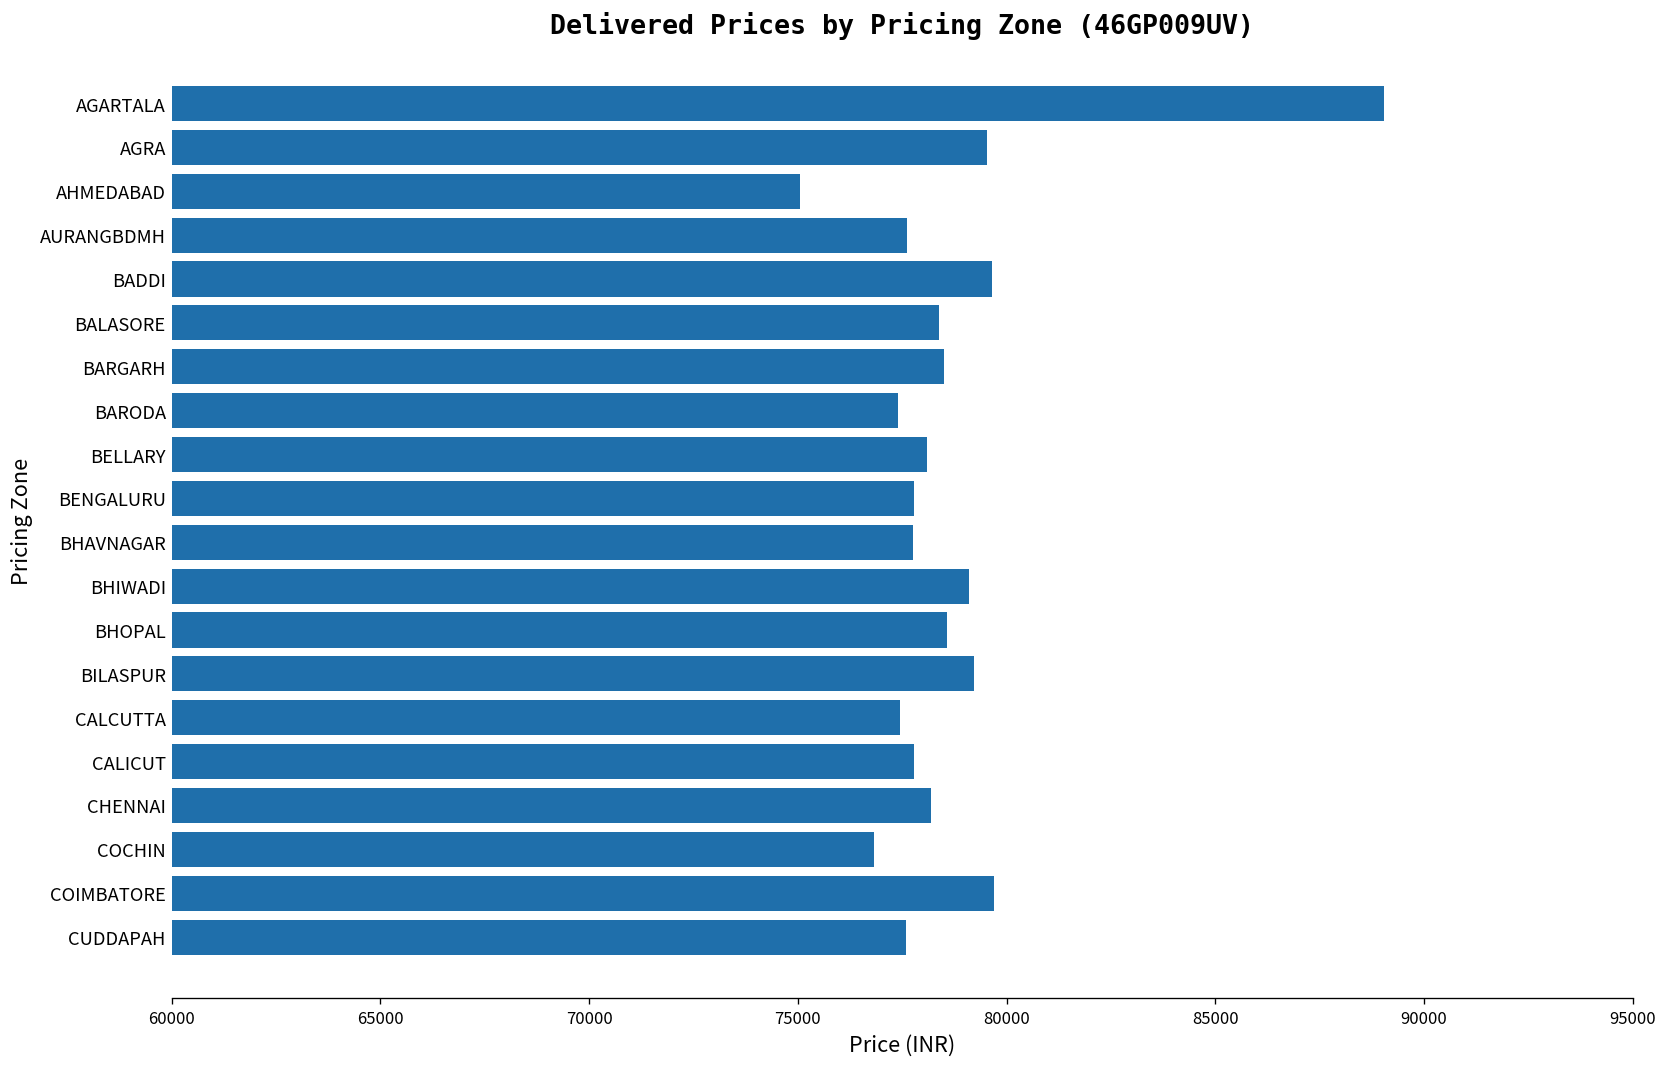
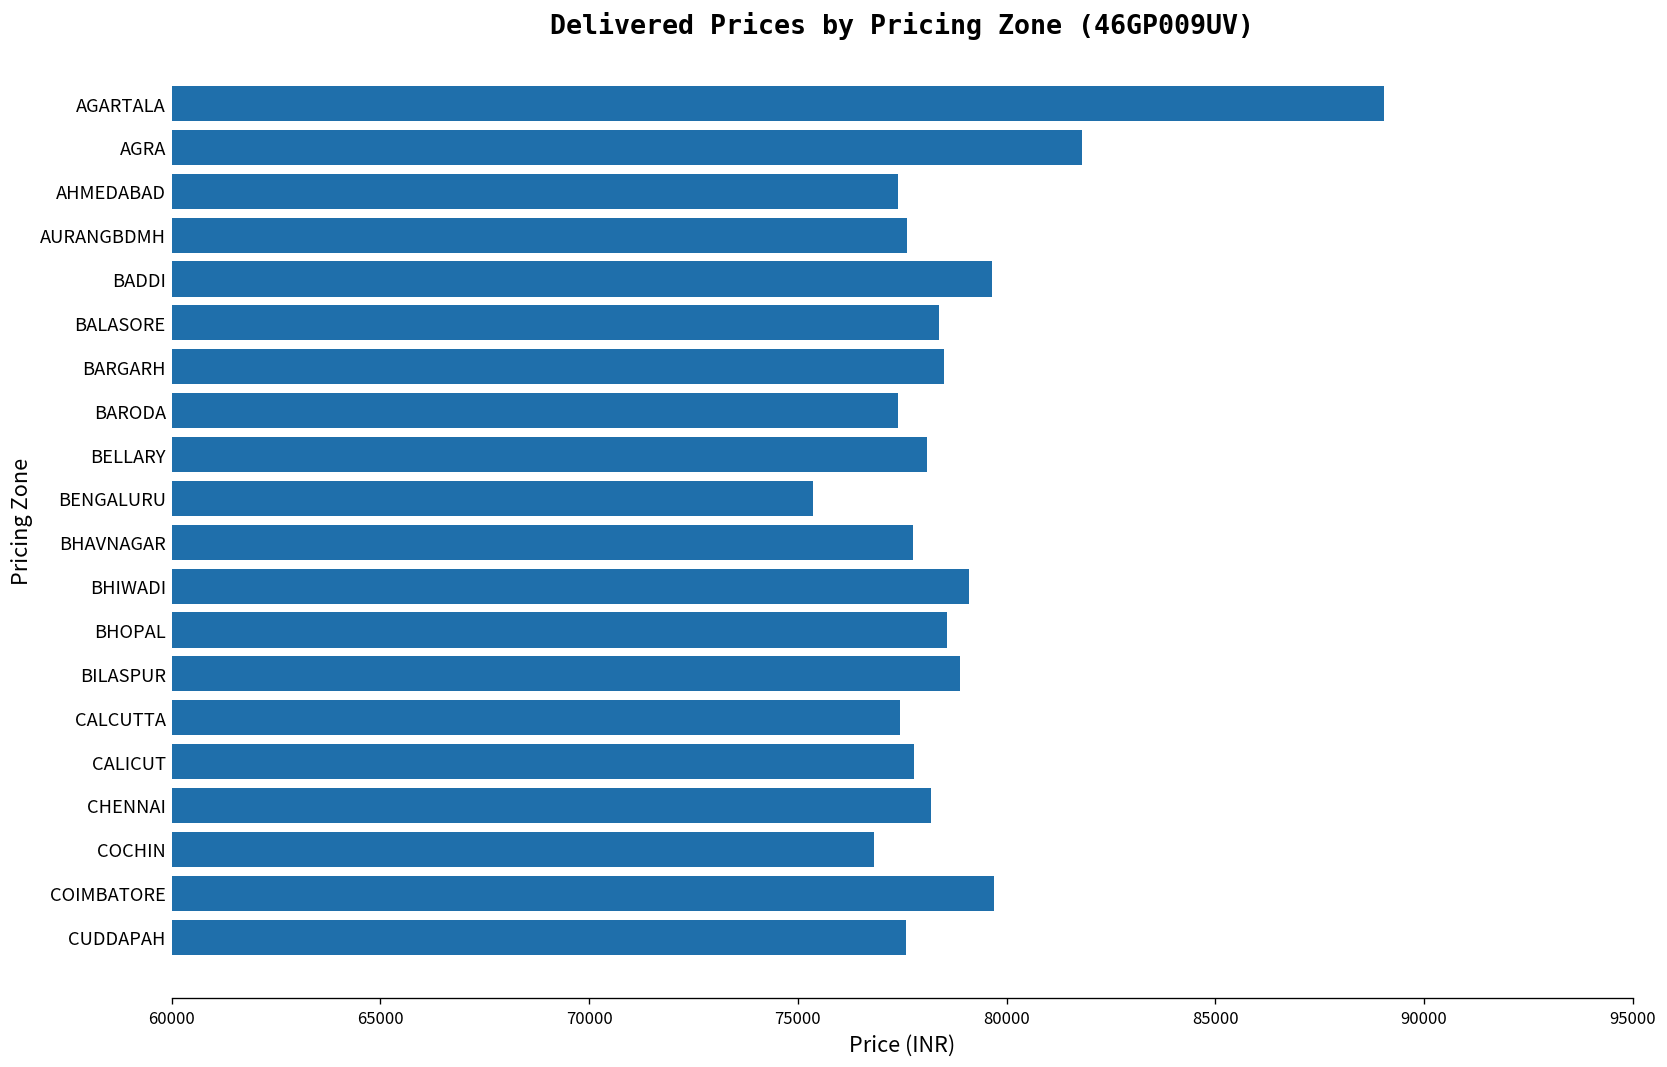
AGRA: 79500 -> 81800
AHMEDABAD: 75100 -> 77400
BENGALURU: 77800 -> 75400
BILASPUR: 79200 -> 78900
